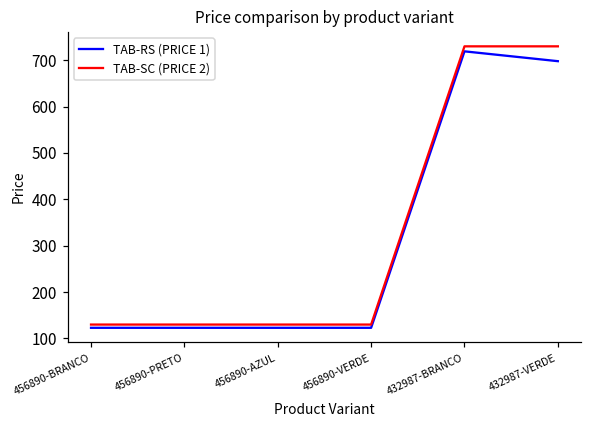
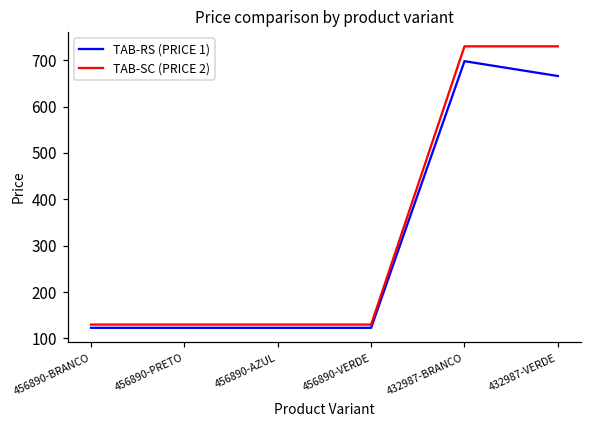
TAB-RS (PRICE 1), 432987-BRANCO: 720 -> 700
TAB-RS (PRICE 1), 432987-VERDE: 700 -> 670
